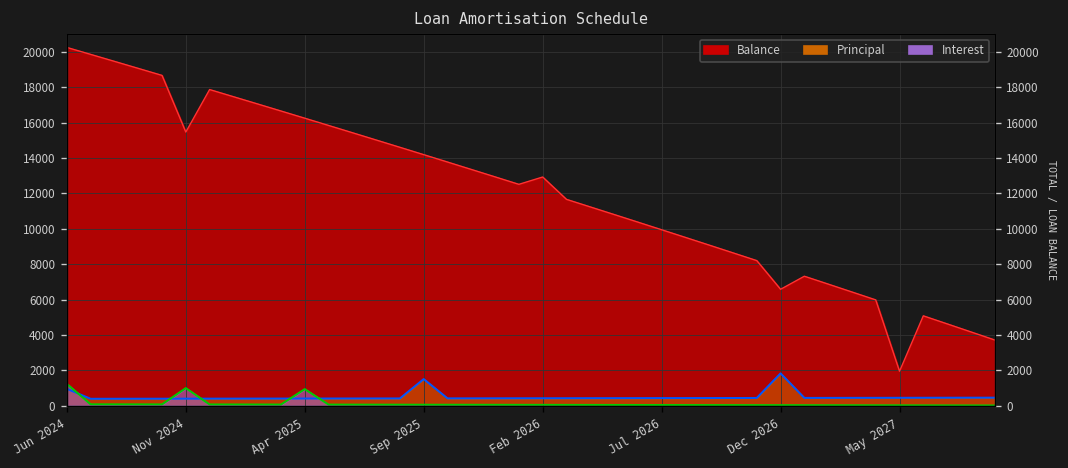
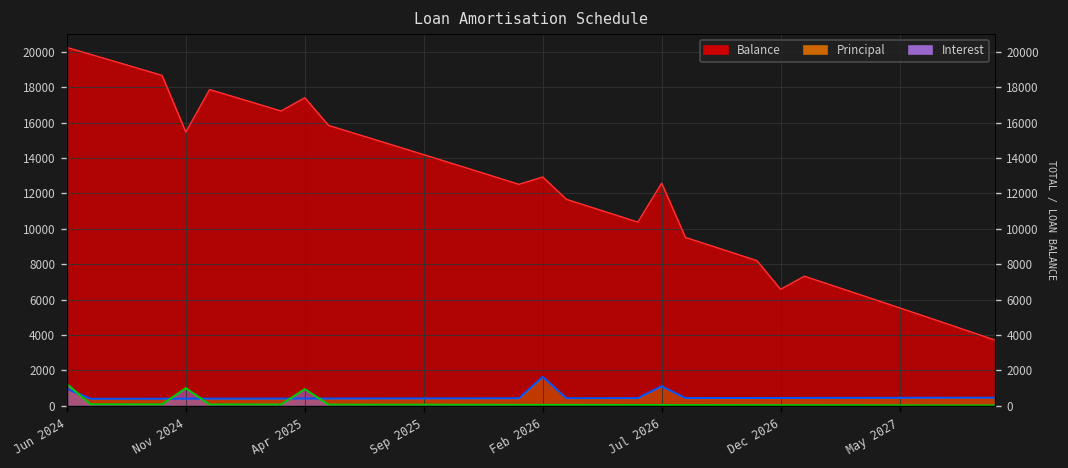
Balance, Apr 2025: 16200 -> 17400
Principal, Sep 2025: 1500 -> 400
Principal, Feb 2026: 400 -> 1600
Balance, Jul 2026: 9900 -> 12600
Principal, Jul 2026: 400 -> 1100
Principal, Dec 2026: 1800 -> 400
Balance, May 2027: 1900 -> 5500
